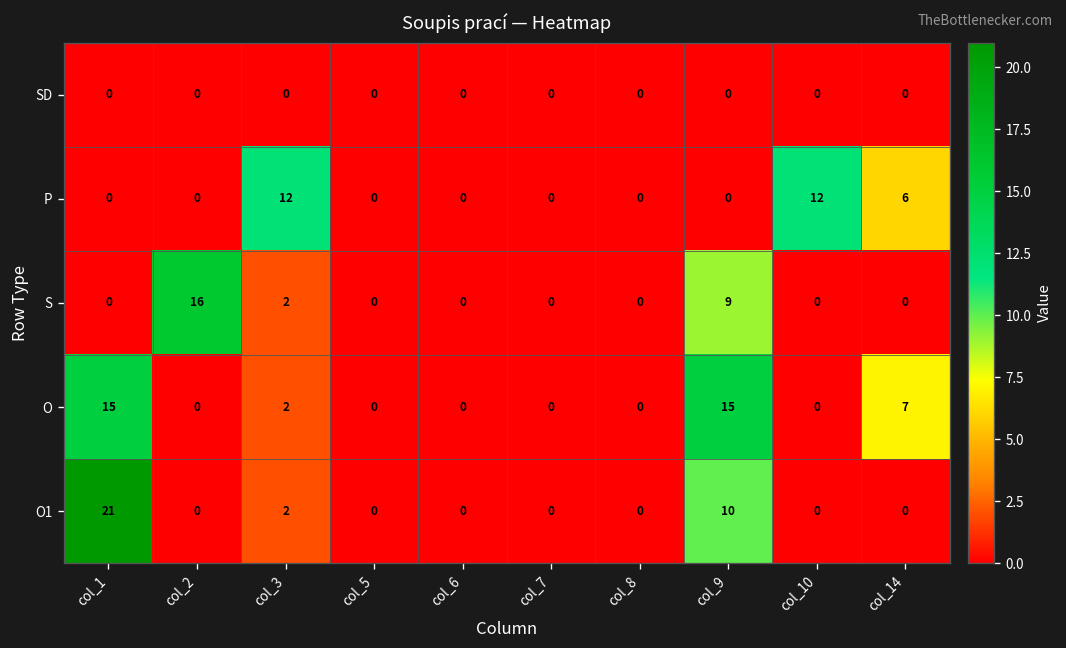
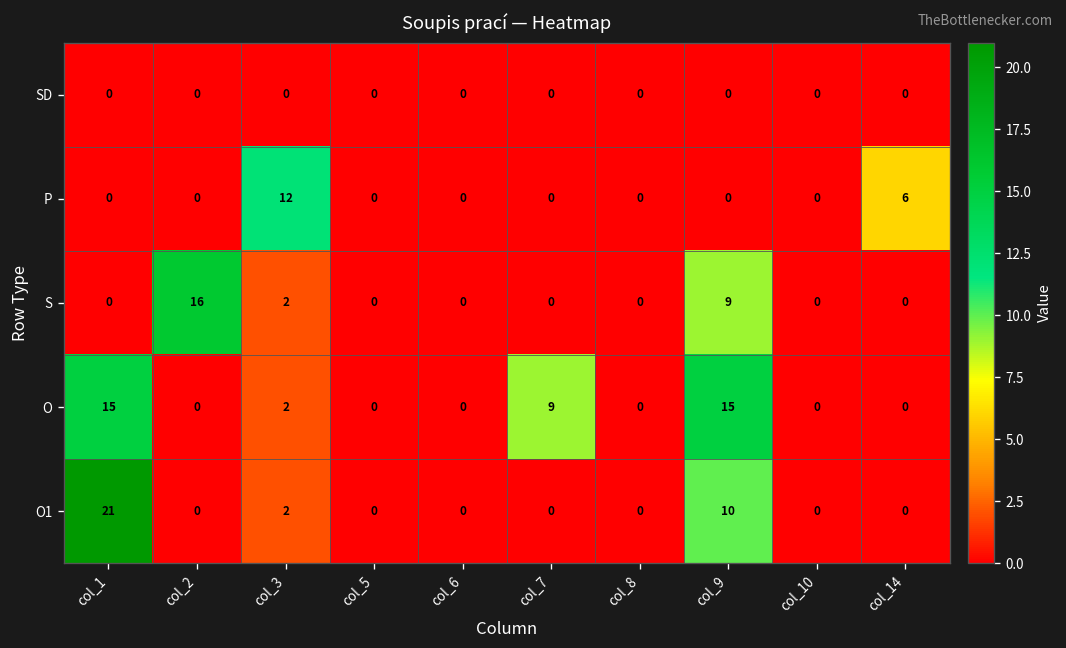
P, col_10: 12 -> 0
O, col_7: 0 -> 9
O, col_14: 7 -> 0
